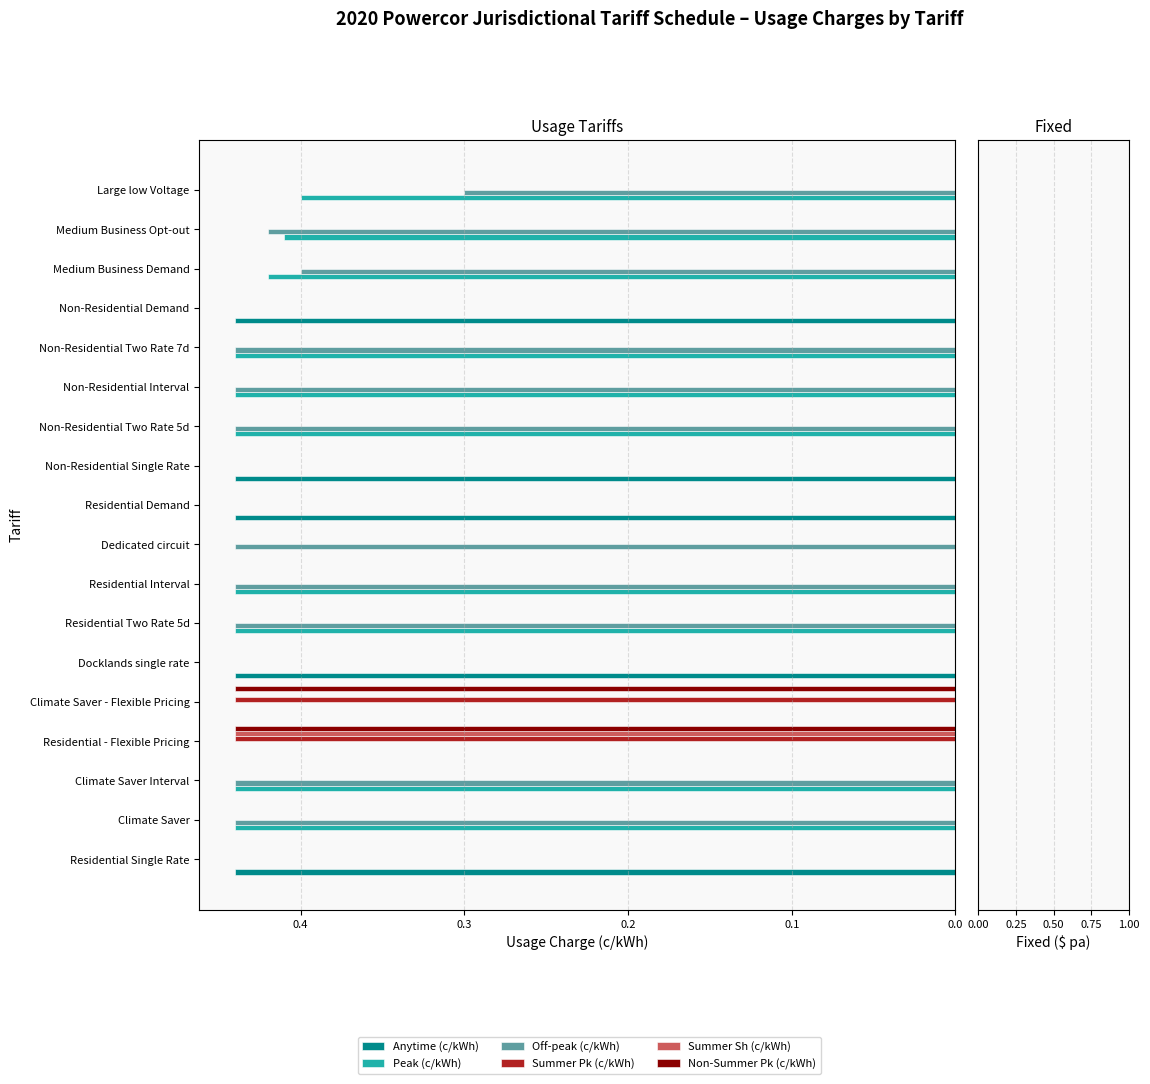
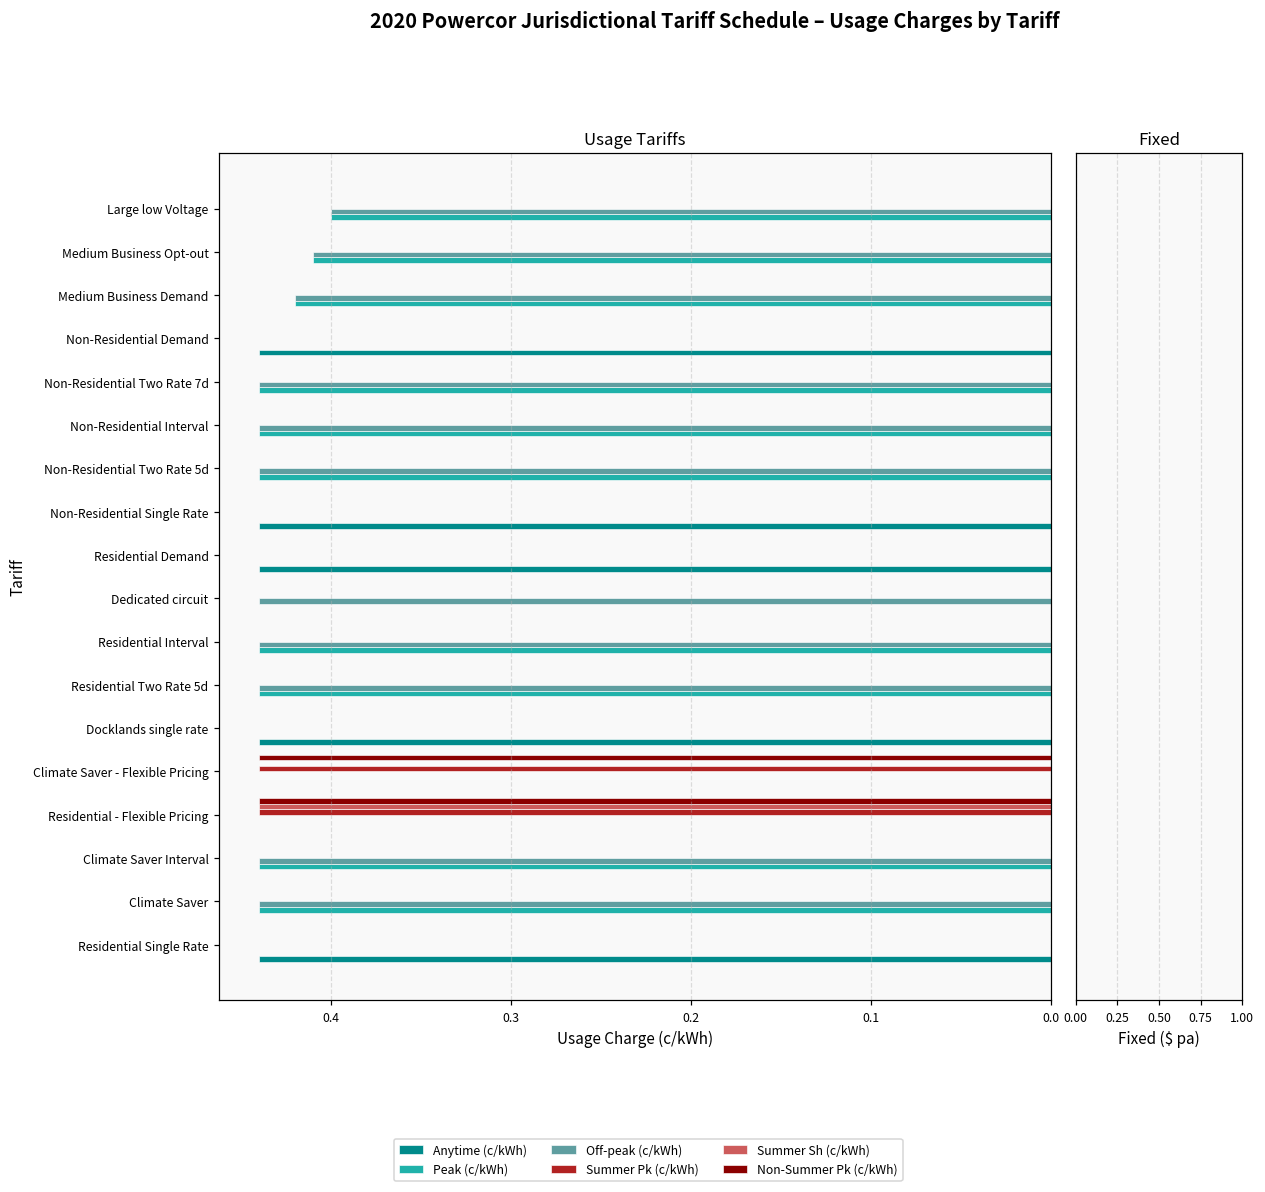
Usage Tariffs, Off-peak (c/kWh), Large low Voltage: 0.3 -> 0.4
Usage Tariffs, Off-peak (c/kWh), Medium Business Opt-out: 0.42 -> 0.41
Usage Tariffs, Off-peak (c/kWh), Medium Business Demand: 0.40 -> 0.42
